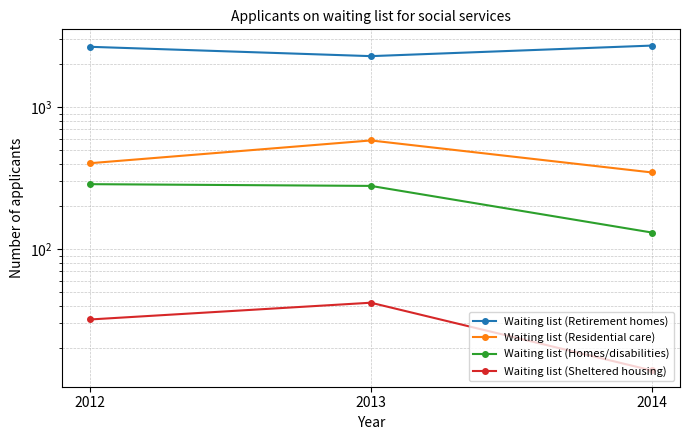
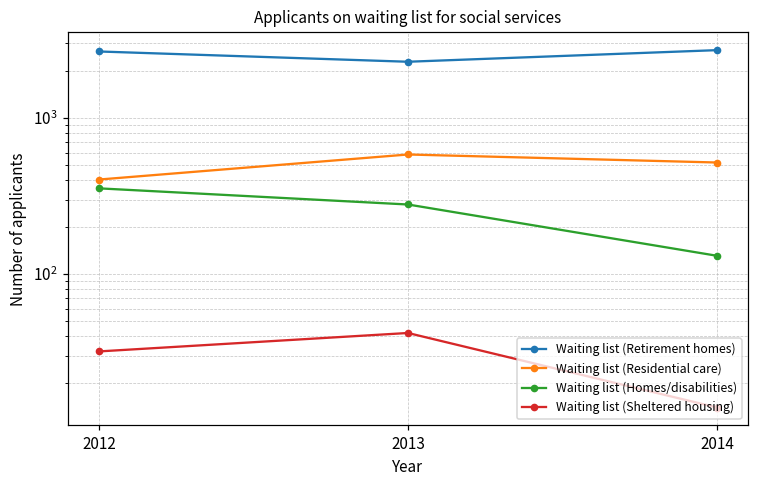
Waiting list (Homes/disabilities), 2012: 290 -> 350
Waiting list (Residential care), 2014: 350 -> 520
